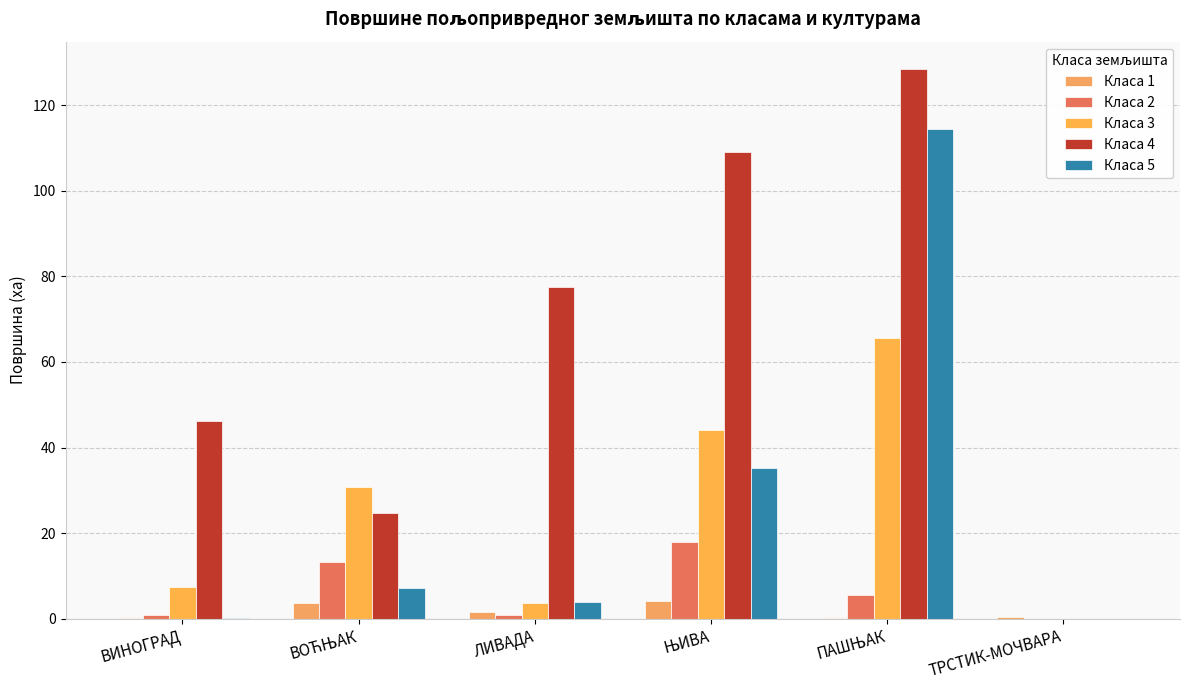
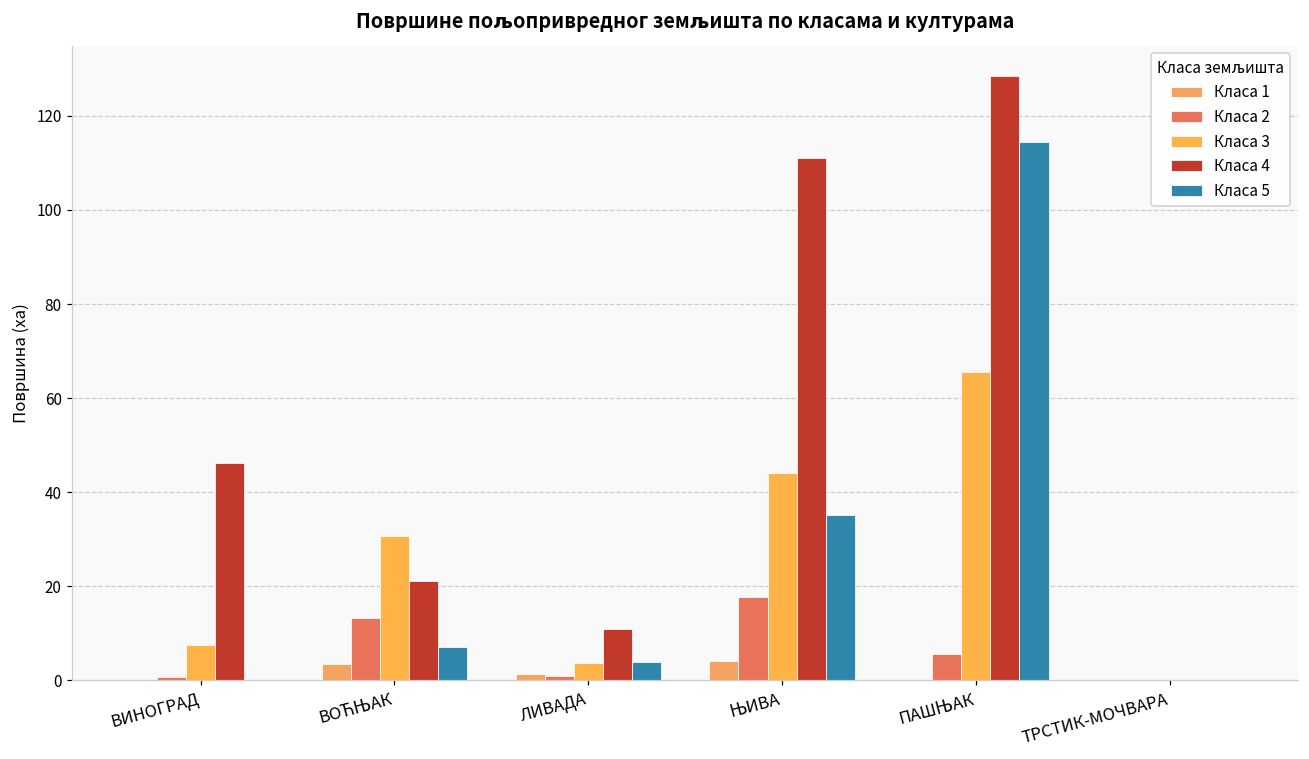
Класа 4, ВОЋЊАК: 25 -> 21
Класа 4, ЛИВАДА: 77 -> 11
Класа 4, ЊИВА: 109 -> 111
